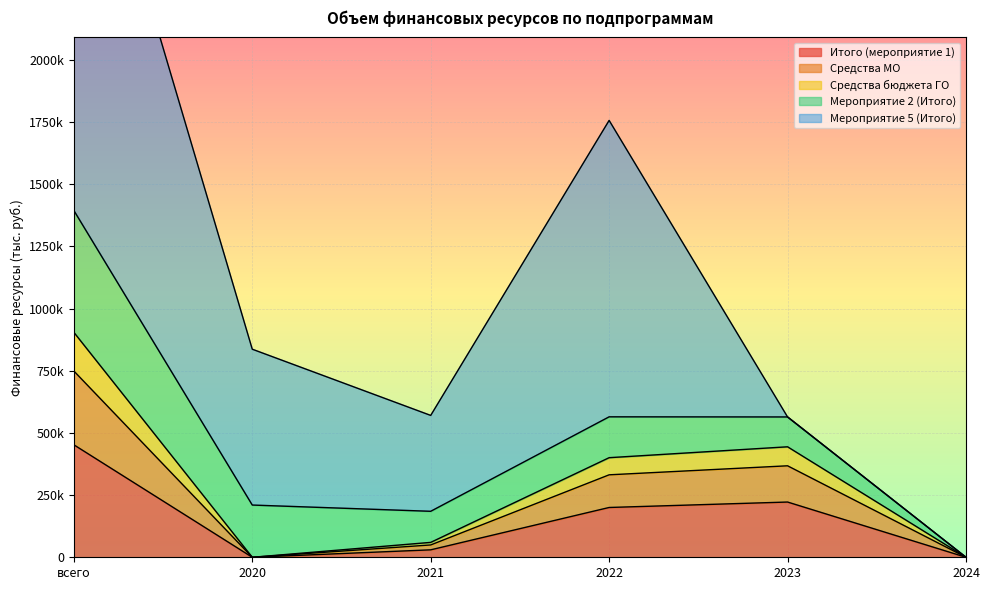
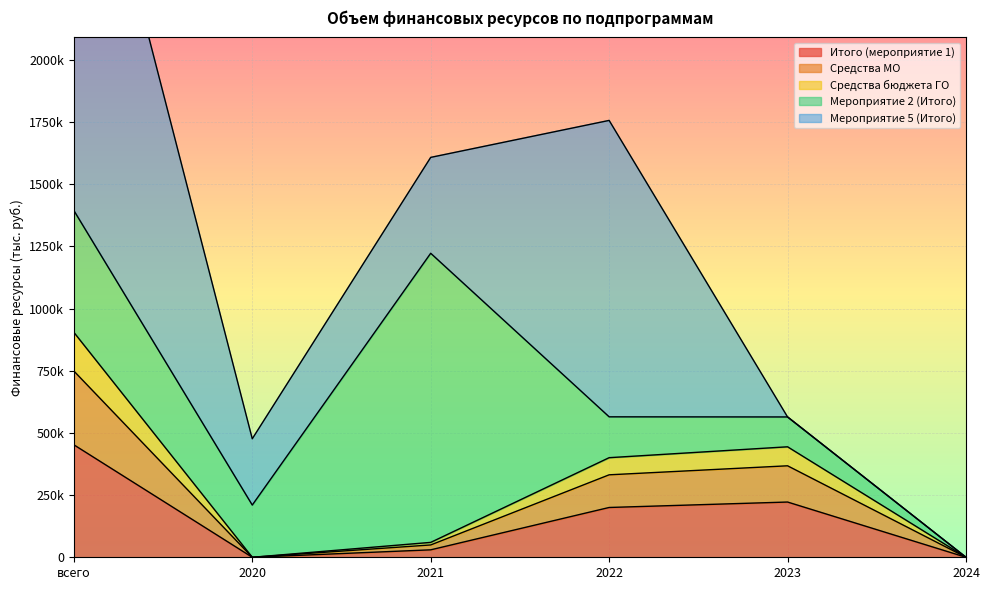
Мероприятие 5 (Итого), 2020: 630000 -> 270000
Мероприятие 2 (Итого), 2021: 130000 -> 1160000
